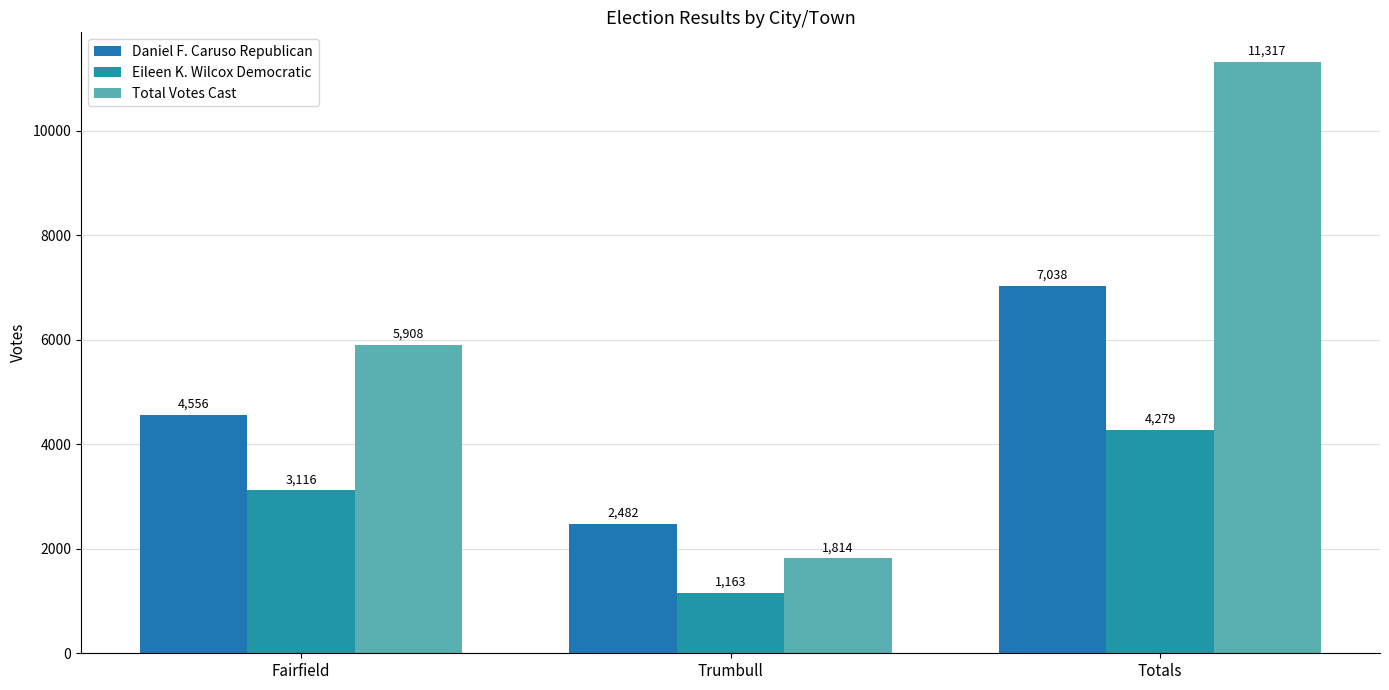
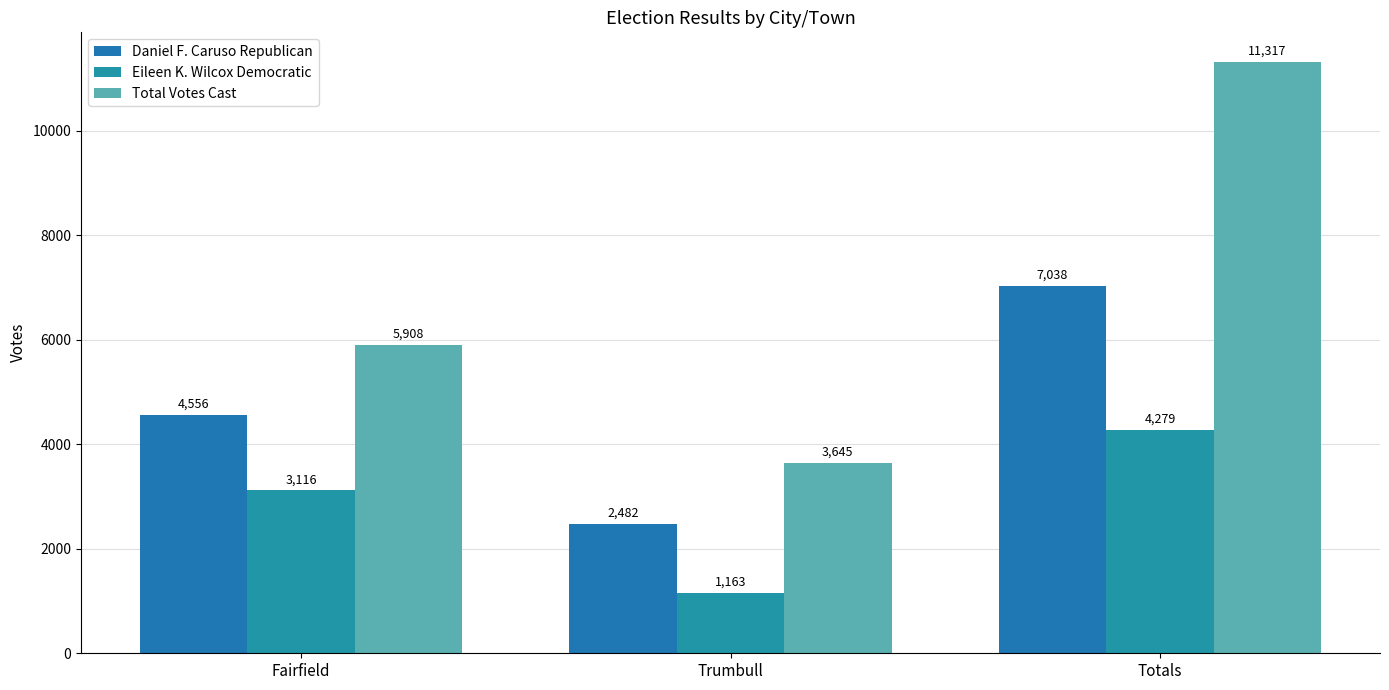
Total Votes Cast, Trumbull: 1,814 -> 3,645
